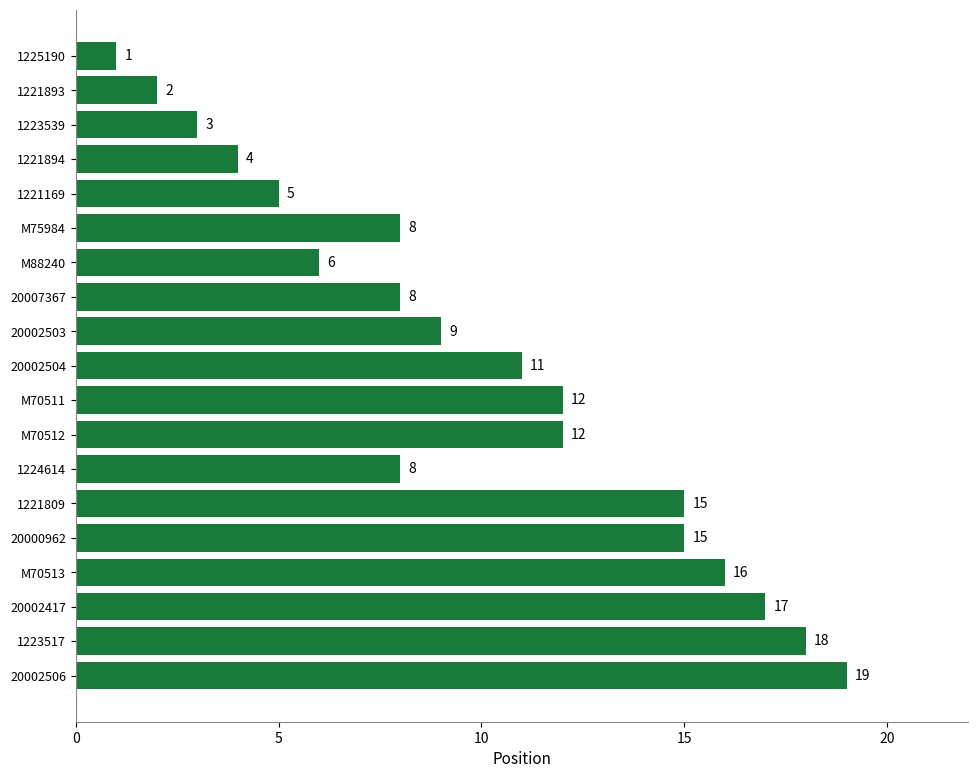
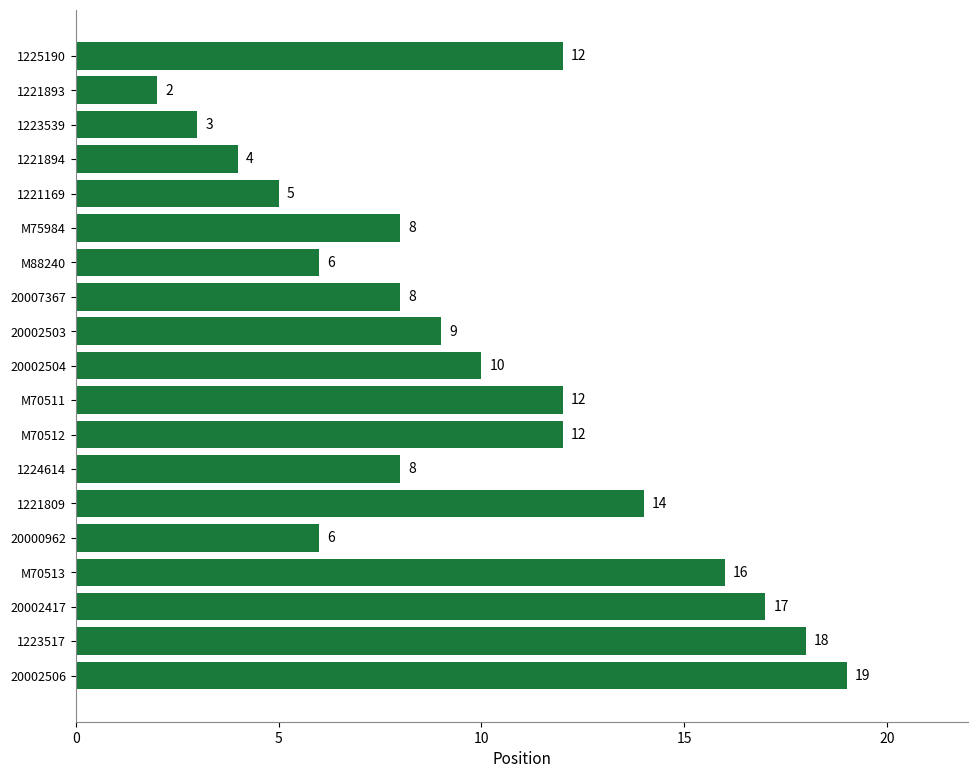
1225190: 1 -> 12
20002504: 11 -> 10
1221809: 15 -> 14
20000962: 15 -> 6
